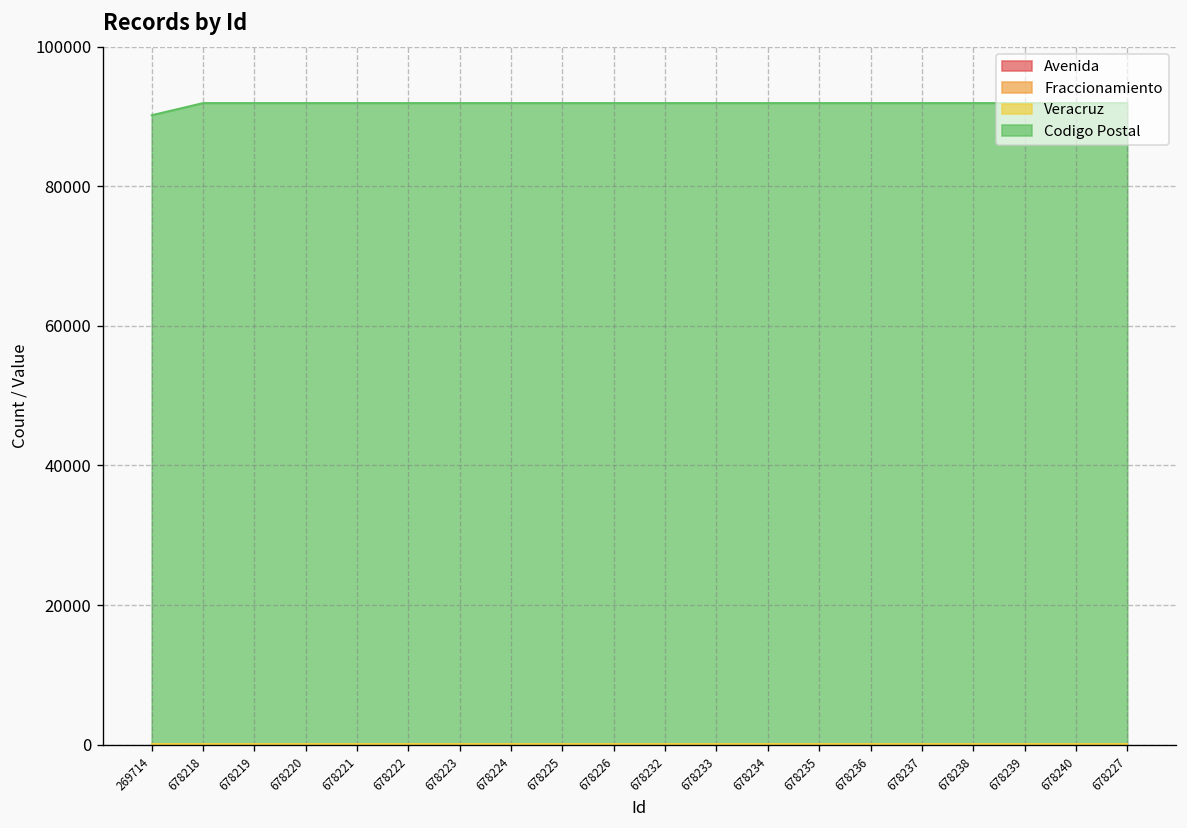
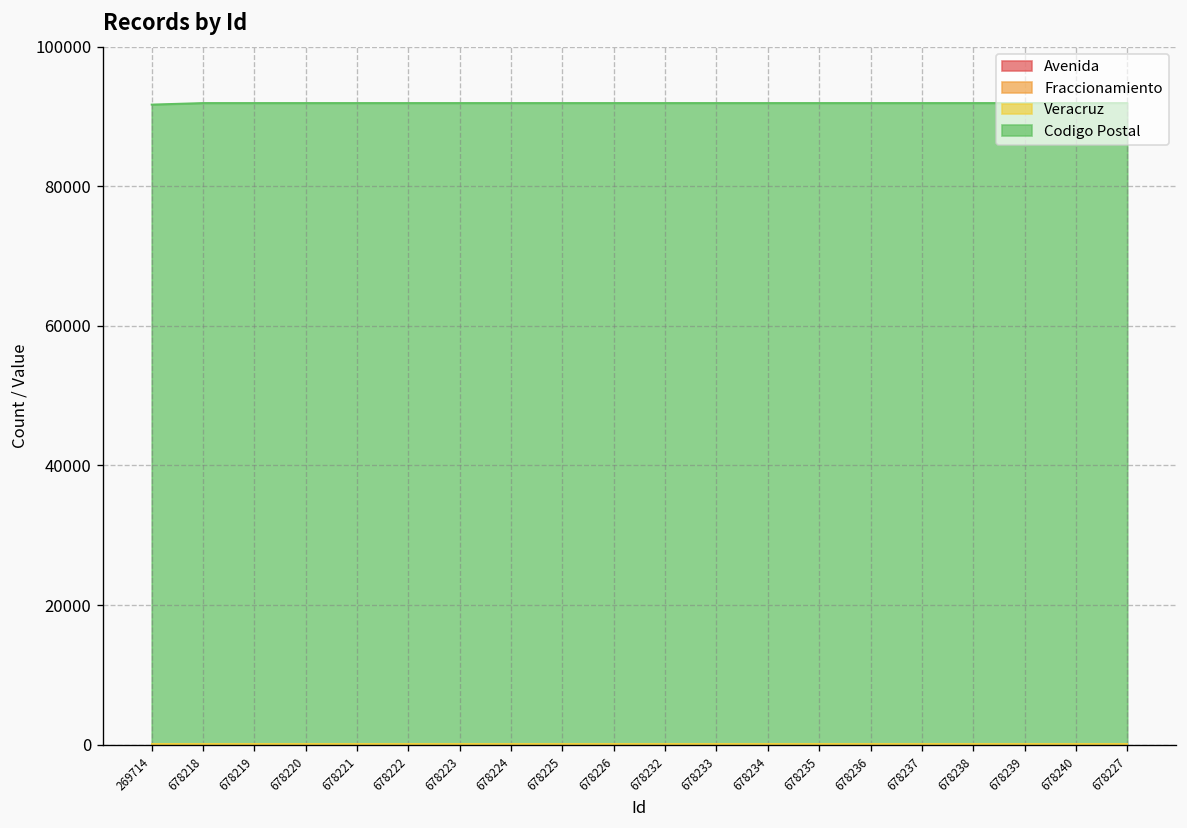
Codigo Postal, 269714: 90000 -> 92000
